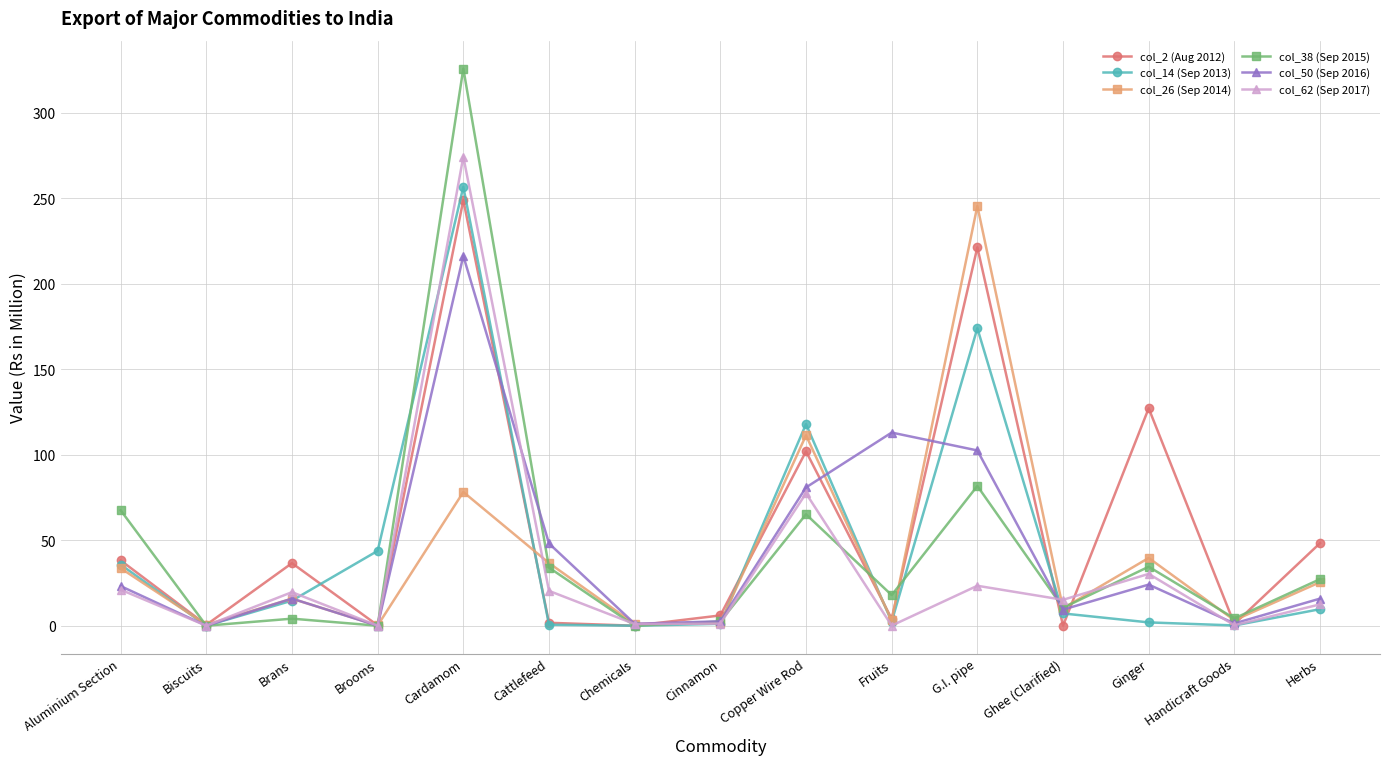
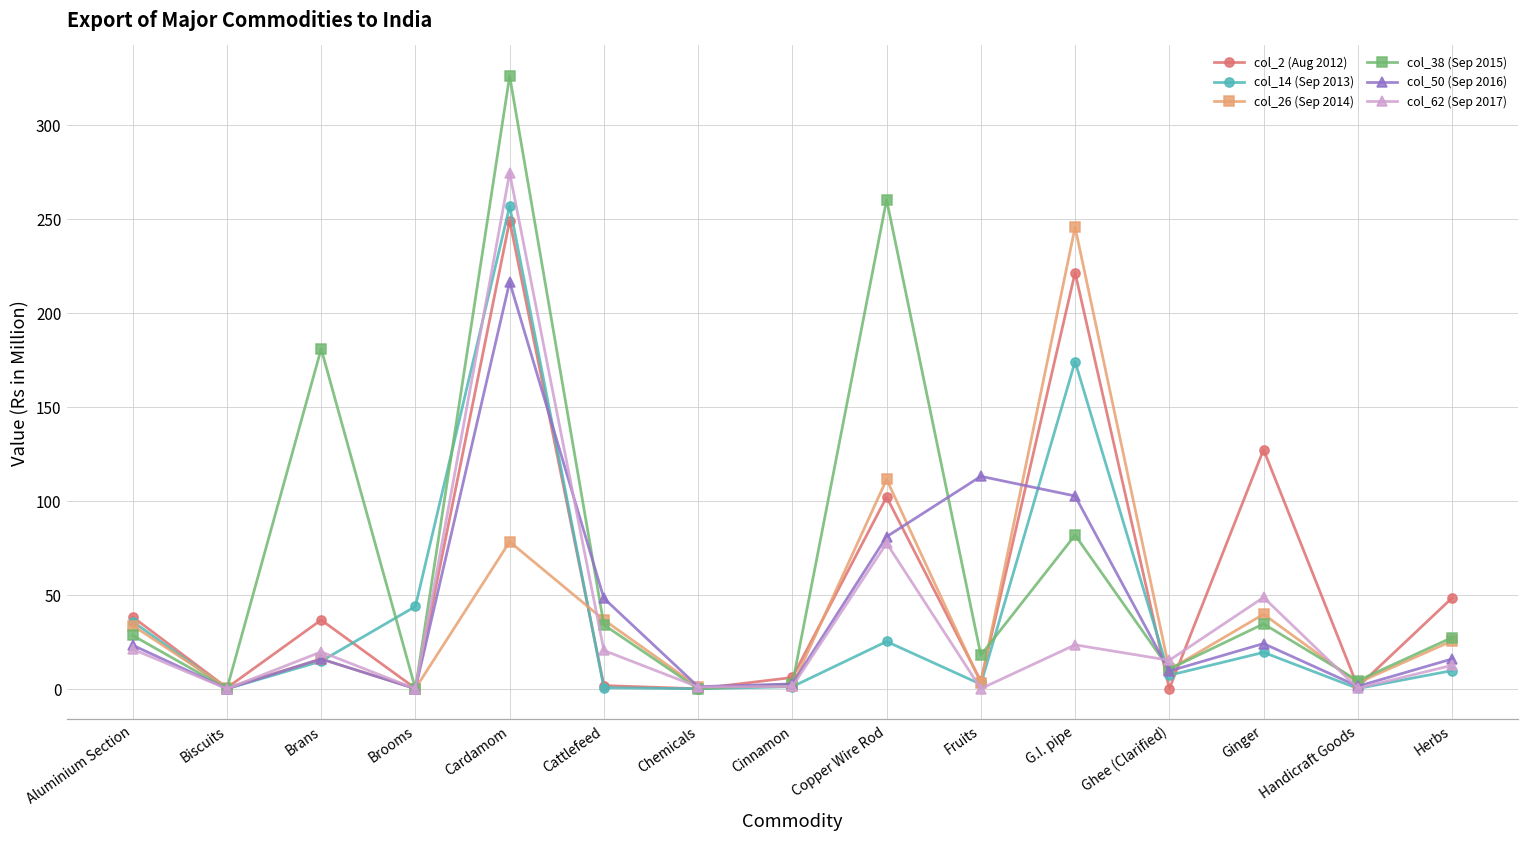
col_38 (Sep 2015), Aluminium Section: 68 -> 28
col_38 (Sep 2015), Brans: 4 -> 181
col_14 (Sep 2013), Copper Wire Rod: 118 -> 25
col_38 (Sep 2015), Copper Wire Rod: 65 -> 260
col_14 (Sep 2013), Ginger: 2 -> 19
col_62 (Sep 2017), Ginger: 30 -> 49
